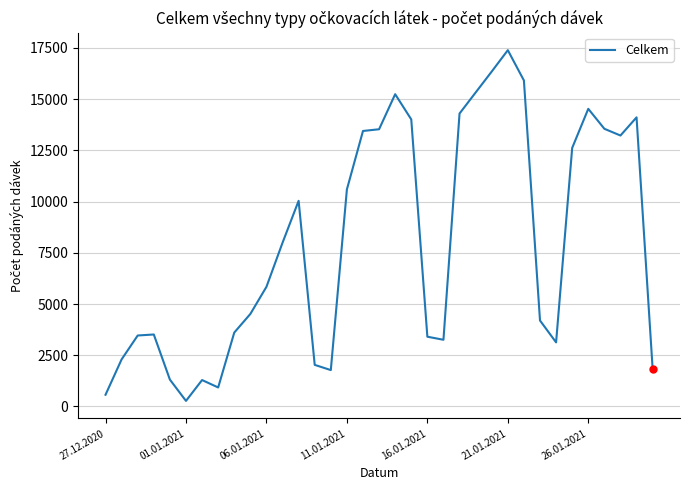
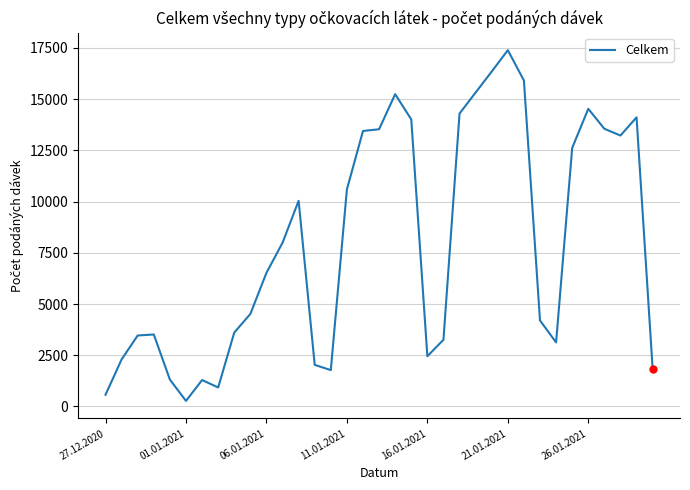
Celkem, 06.01.2021: 5800 -> 6500
Celkem, 16.01.2021: 3400 -> 2500
